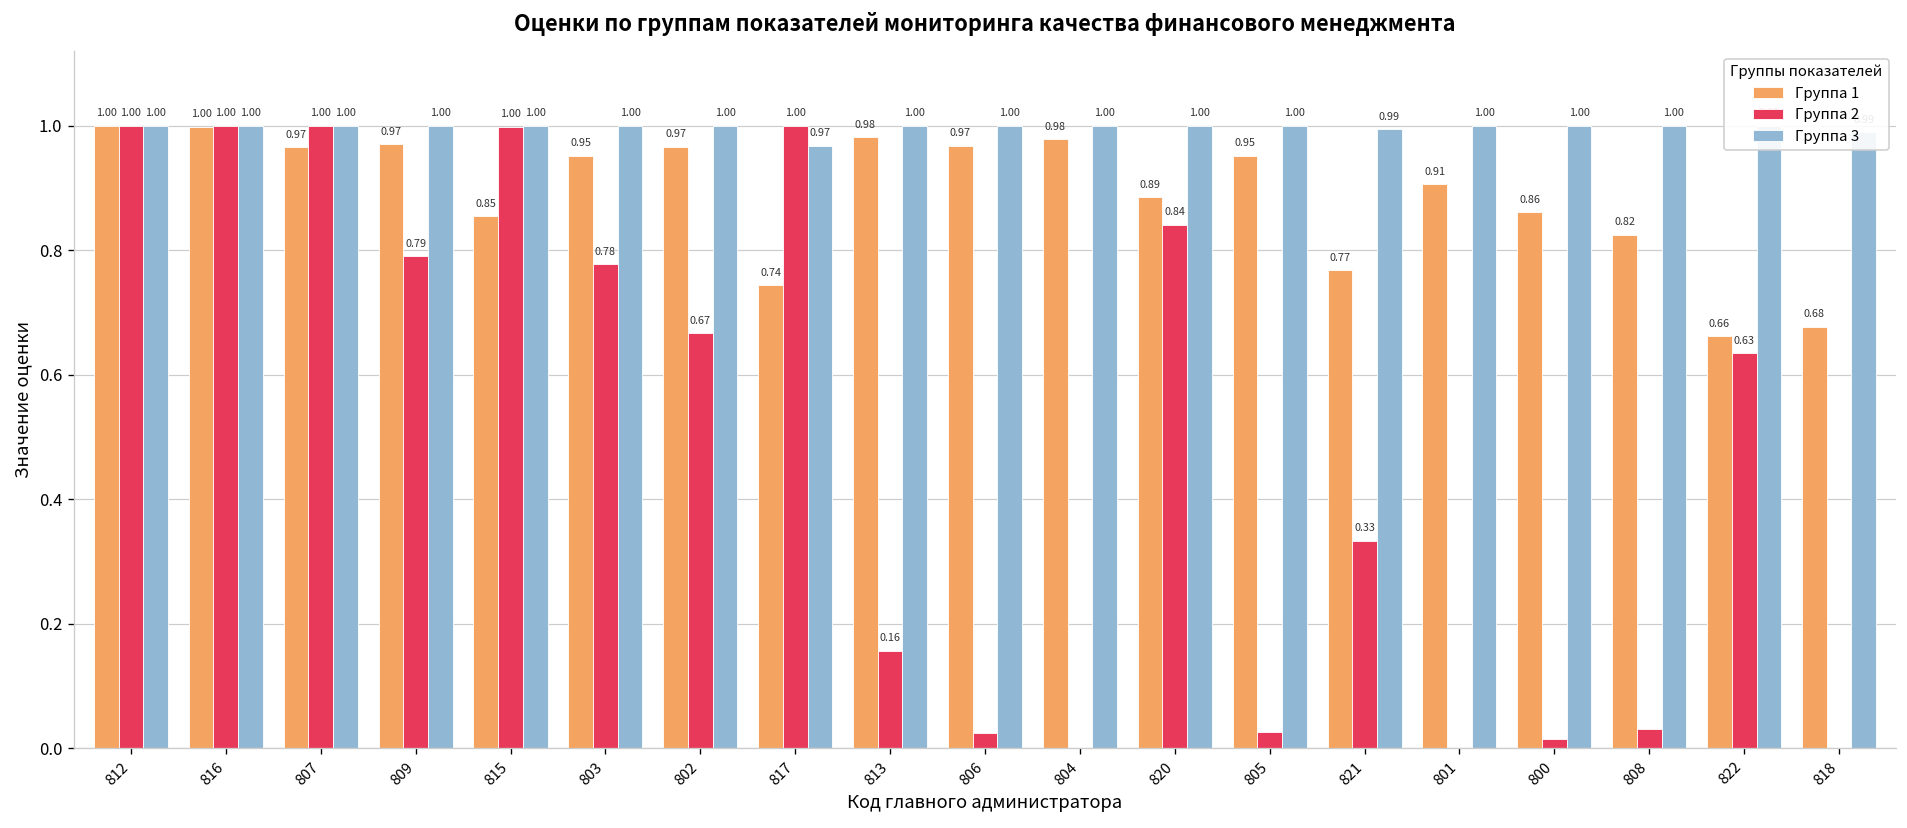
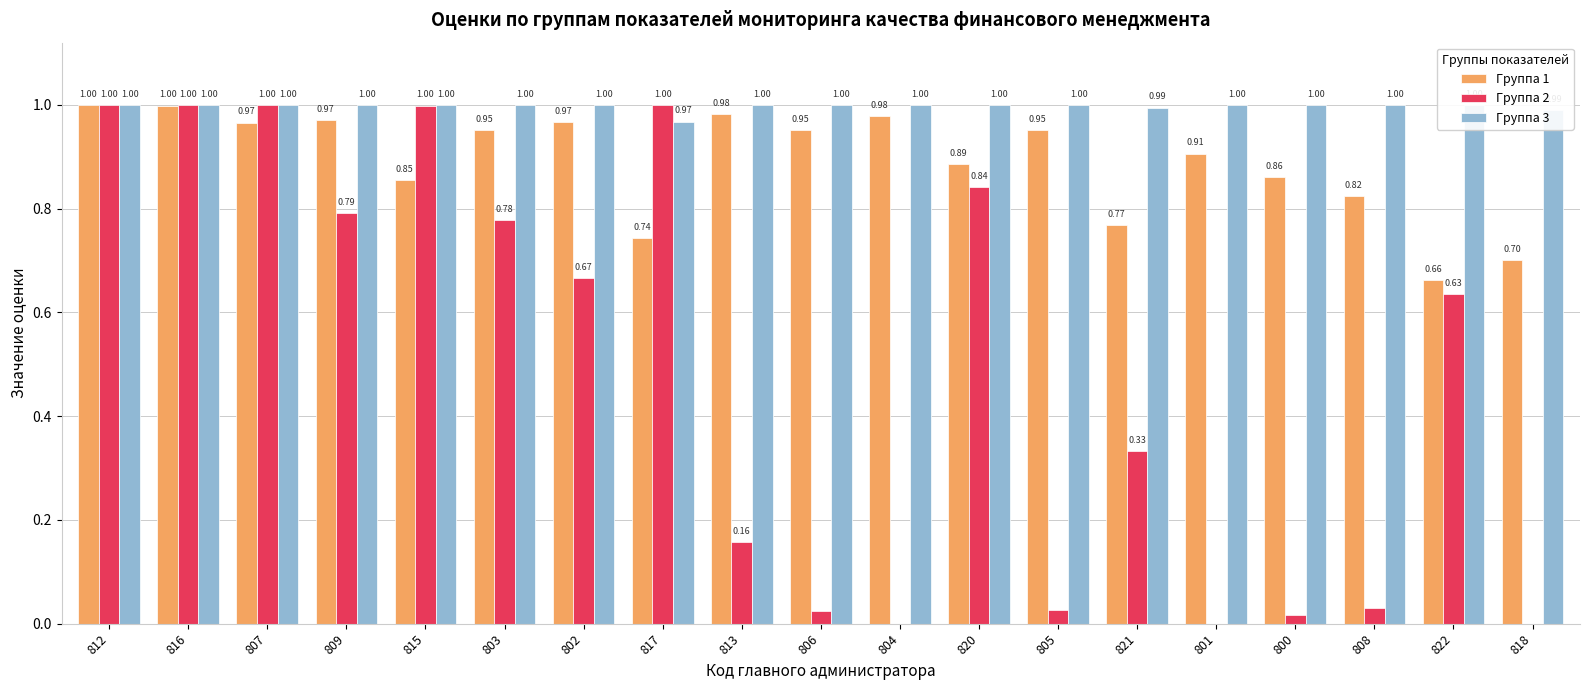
Группа 1, 806: 0.97 -> 0.95
Группа 1, 818: 0.68 -> 0.70
